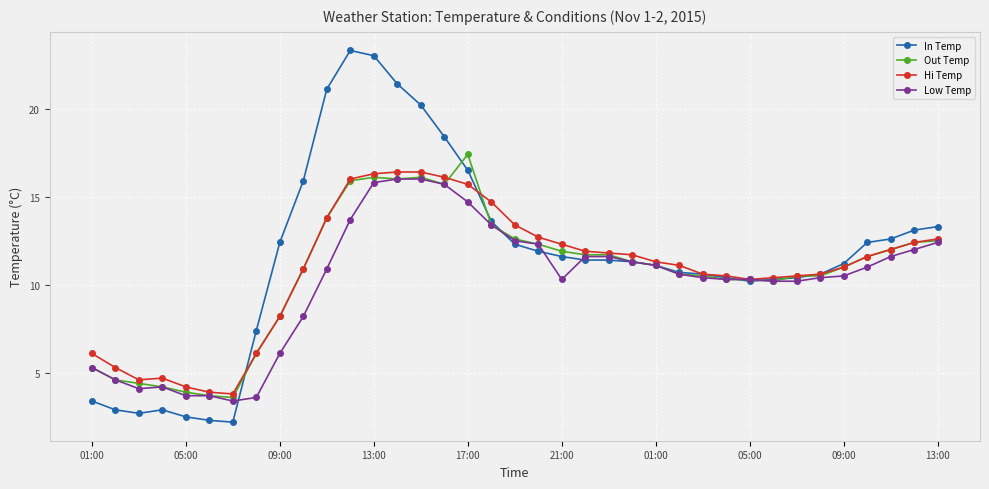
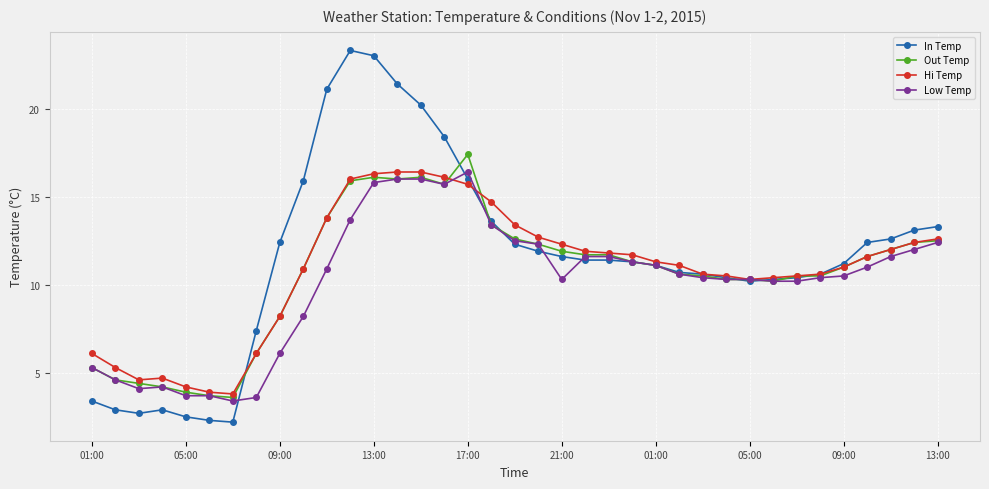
In Temp, 17:00: 16.5 -> 16.0
Low Temp, 17:00: 14.7 -> 16.4
